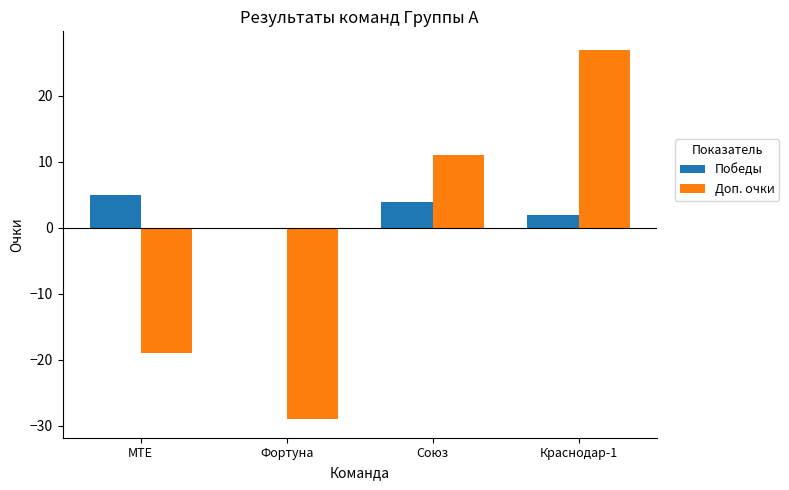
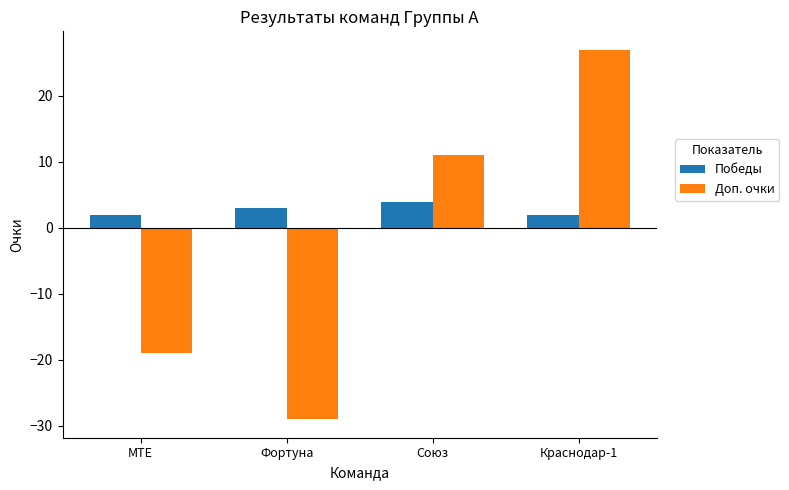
Победы, МТЕ: 5 -> 2
Победы, Фортуна: 0 -> 3
